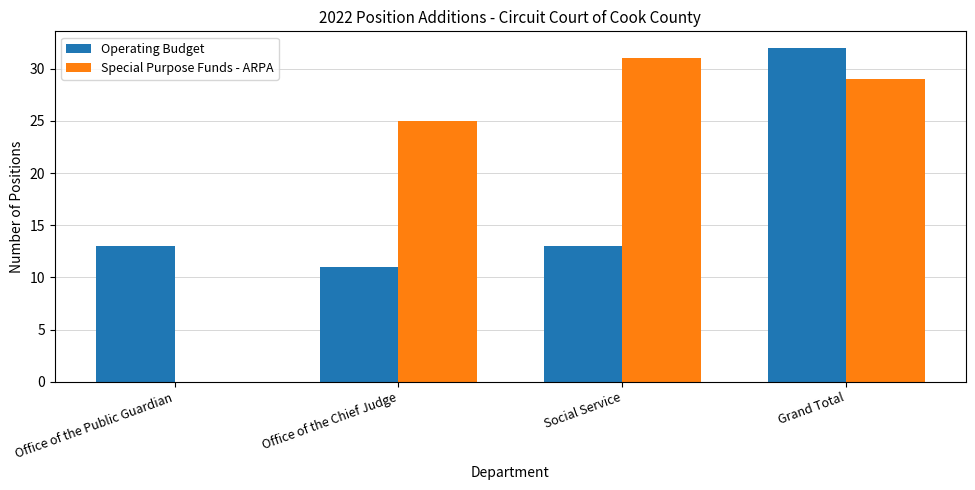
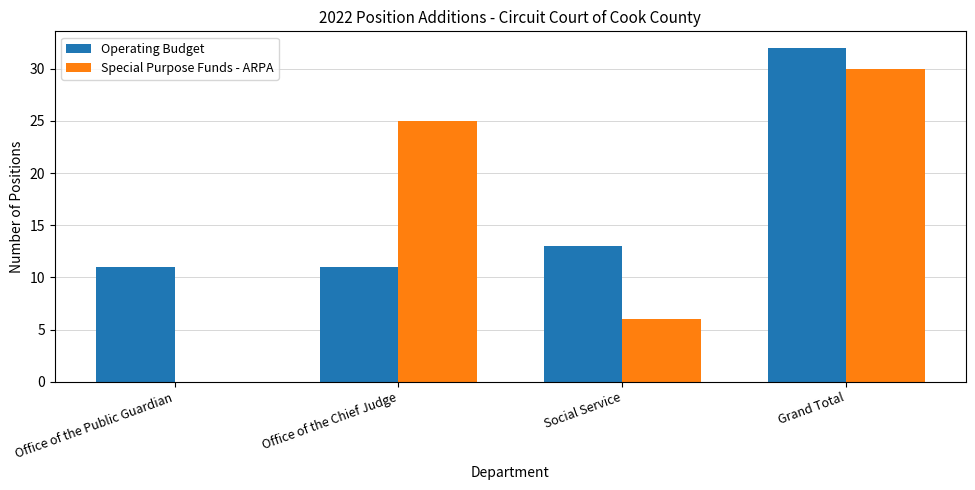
Operating Budget, Office of the Public Guardian: 13 -> 11
Special Purpose Funds - ARPA, Social Service: 31 -> 6
Special Purpose Funds - ARPA, Grand Total: 29 -> 30
